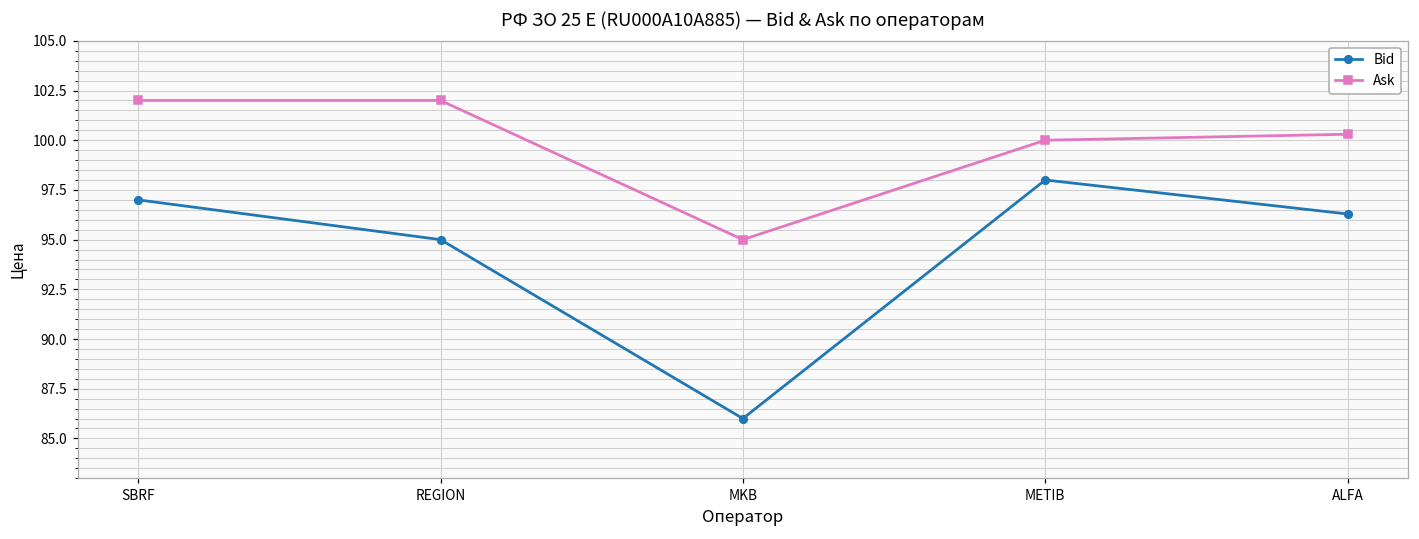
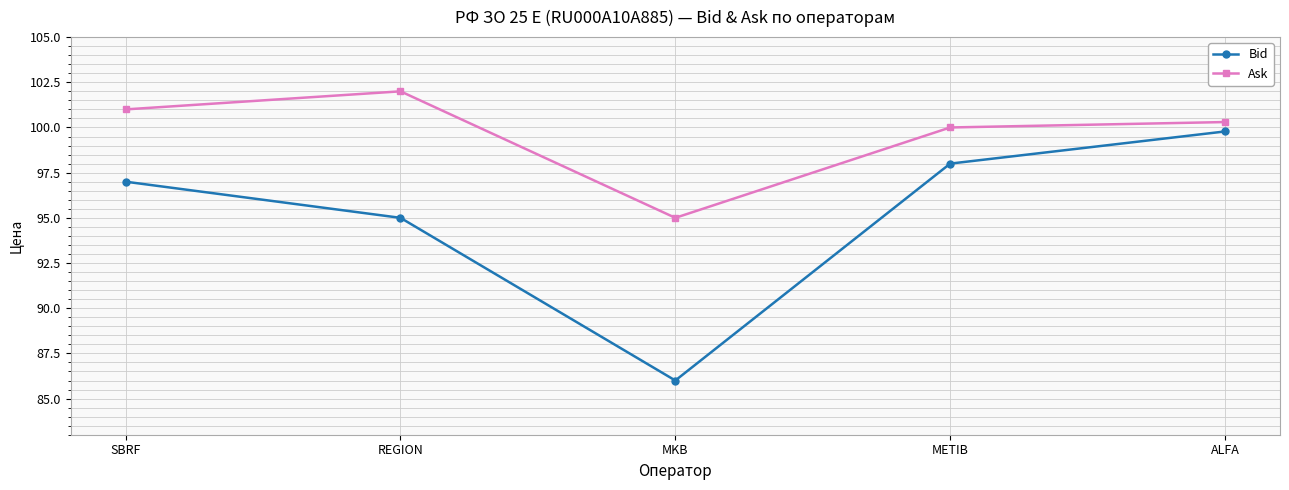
Ask, SBRF: 102 -> 101
Bid, ALFA: 96.3 -> 99.8
